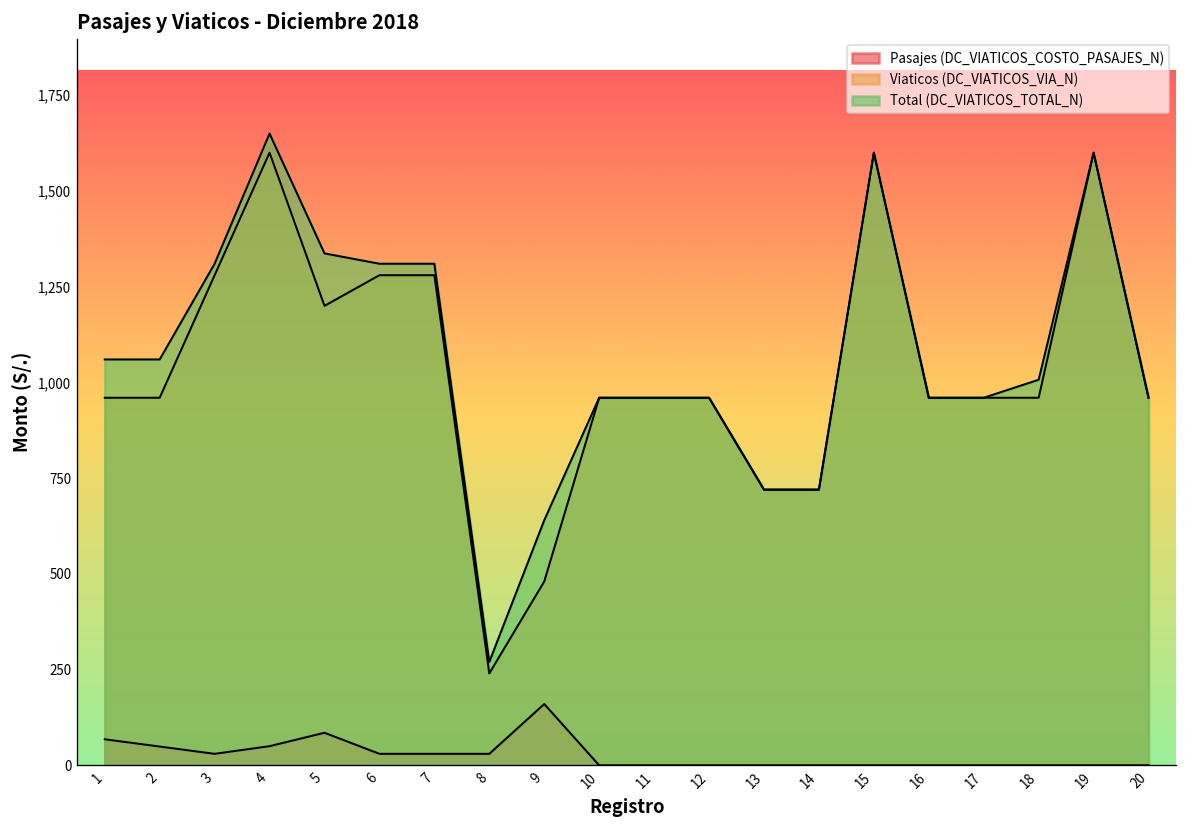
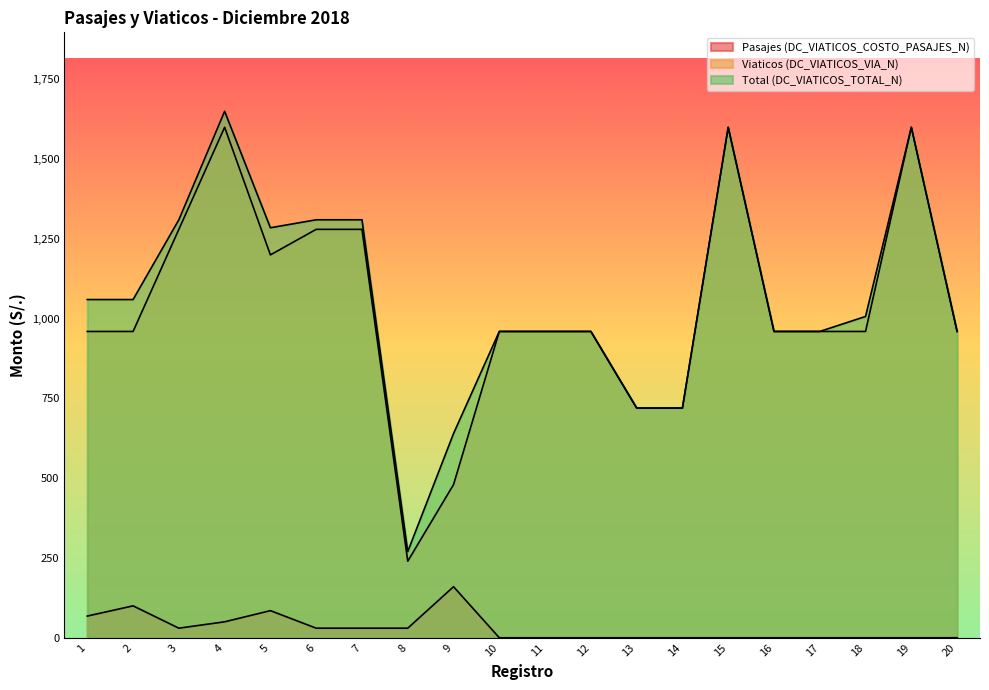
Pasajes (DC_VIATICOS_COSTO_PASAJES_N), 2: 50 -> 100
Total (DC_VIATICOS_TOTAL_N), 5: 1,340 -> 1,290
